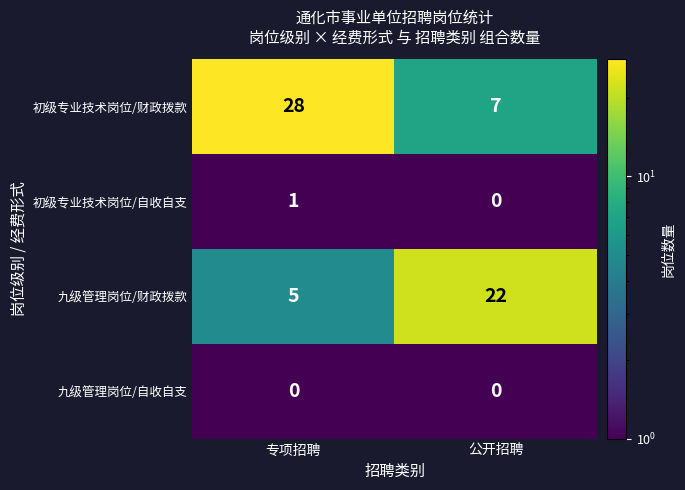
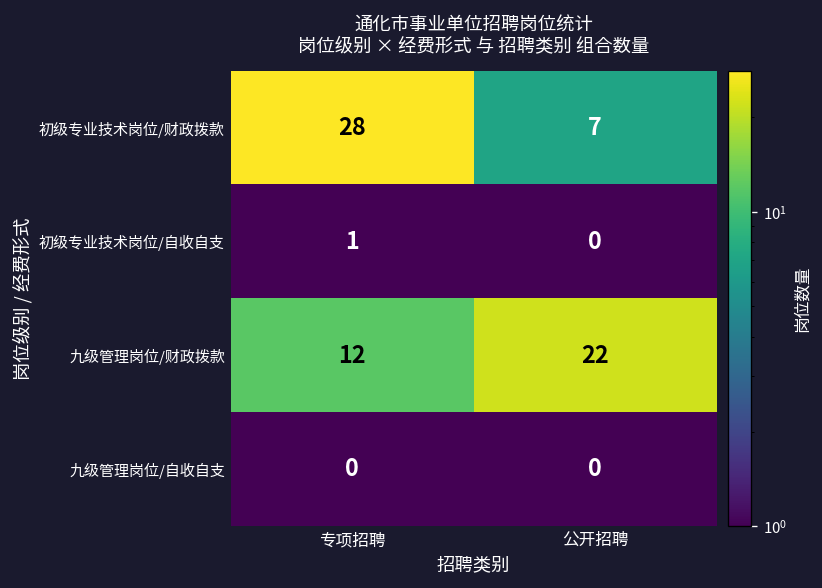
九级管理岗位/财政拨款, 专项招聘: 5 -> 12
